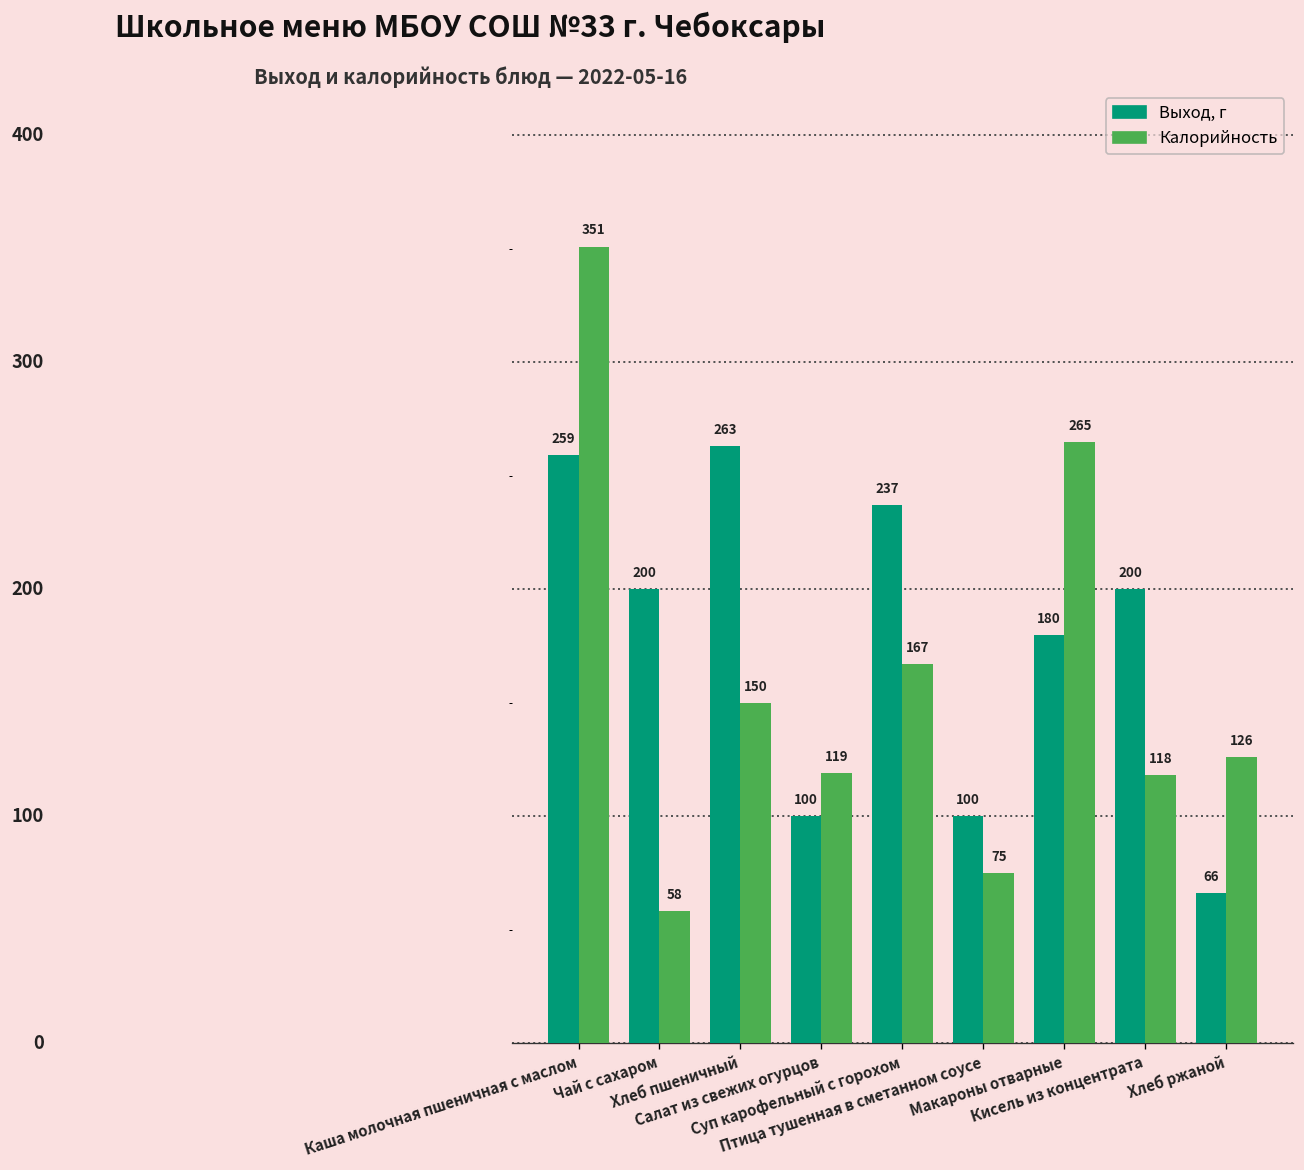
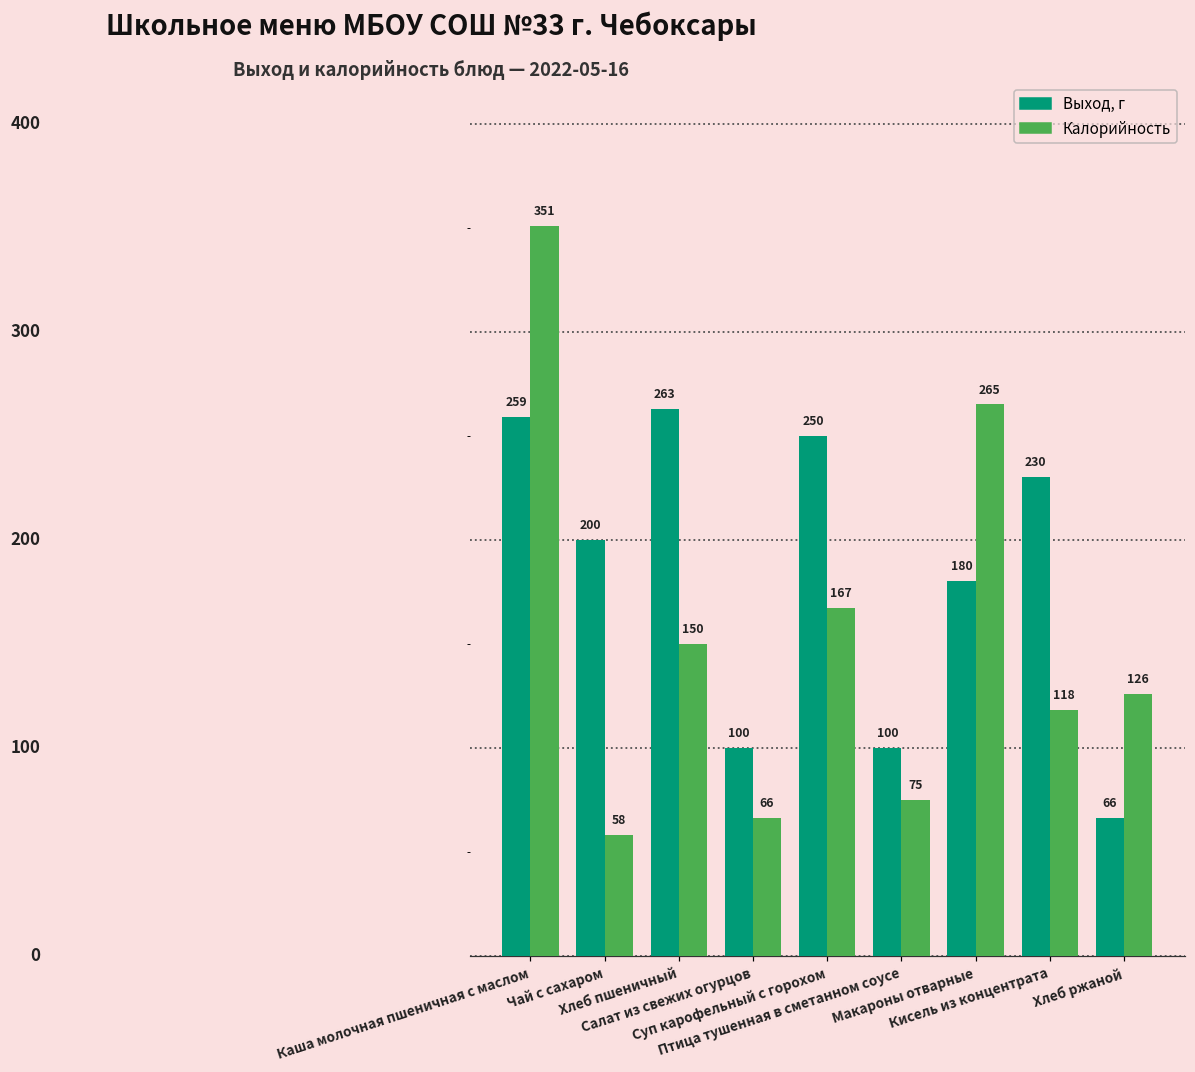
Калорийность, Салат из свежих огурцов: 119 -> 66
Выход, г, Суп карофельный с горохом: 237 -> 250
Выход, г, Кисель из концентрата: 200 -> 230
